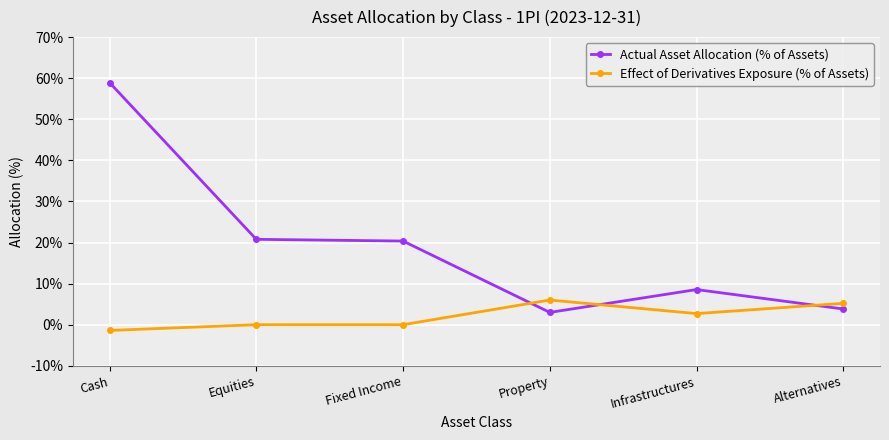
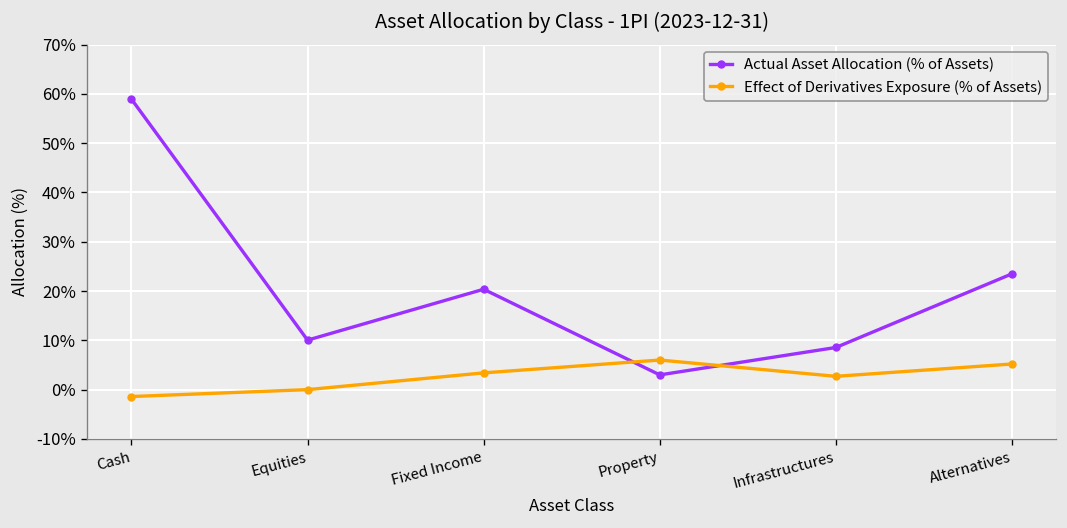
Actual Asset Allocation (% of Assets), Equities: 21% -> 10%
Effect of Derivatives Exposure (% of Assets), Fixed Income: 0% -> 3%
Actual Asset Allocation (% of Assets), Alternatives: 4% -> 23%
